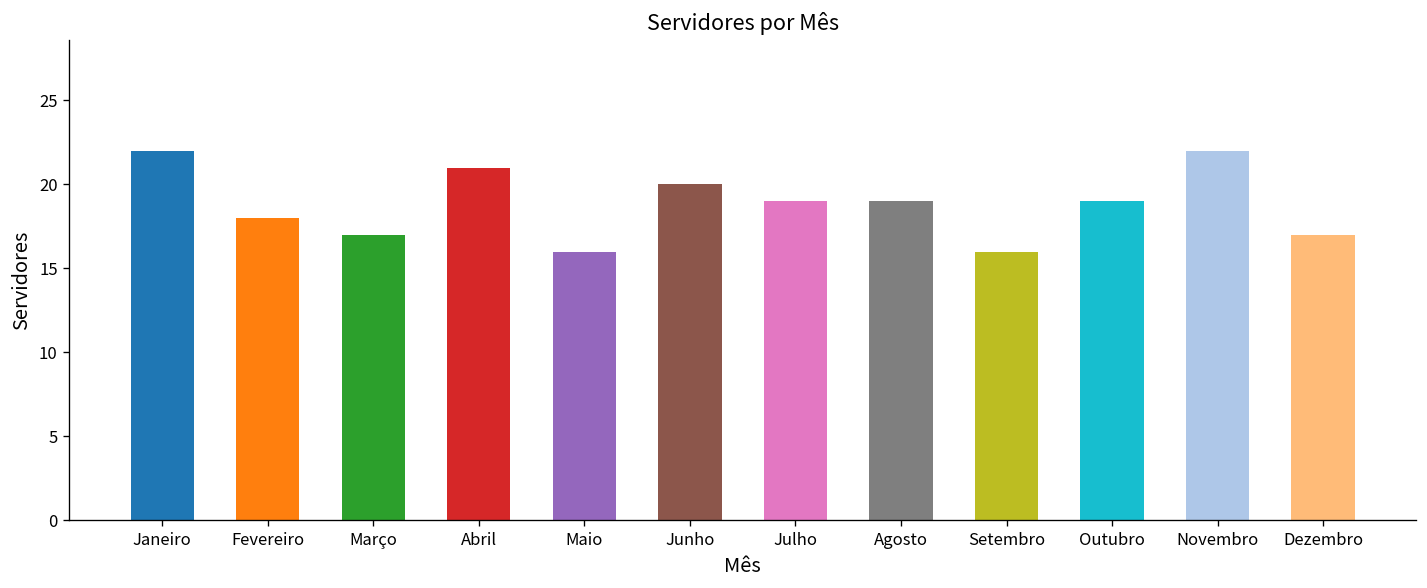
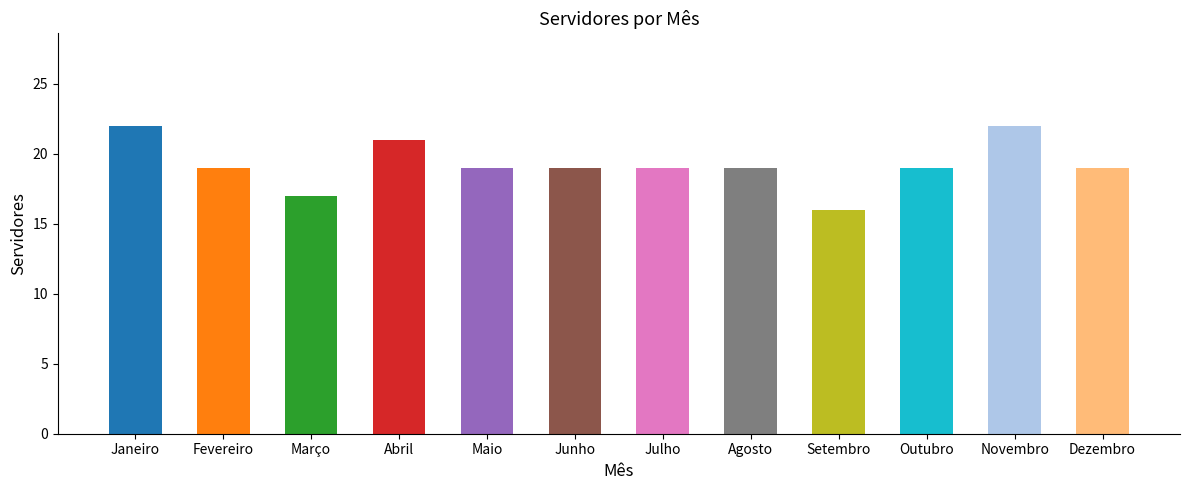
Fevereiro: 18 -> 19
Maio: 16 -> 19
Junho: 20 -> 19
Dezembro: 17 -> 19
